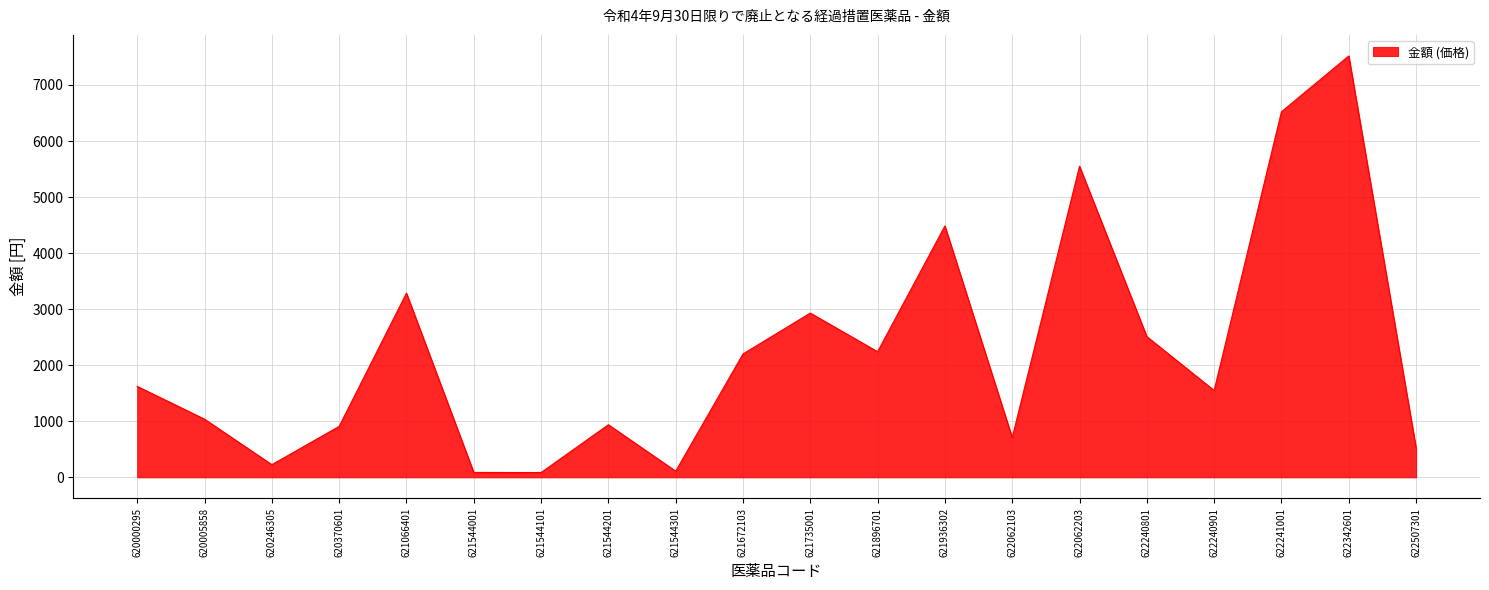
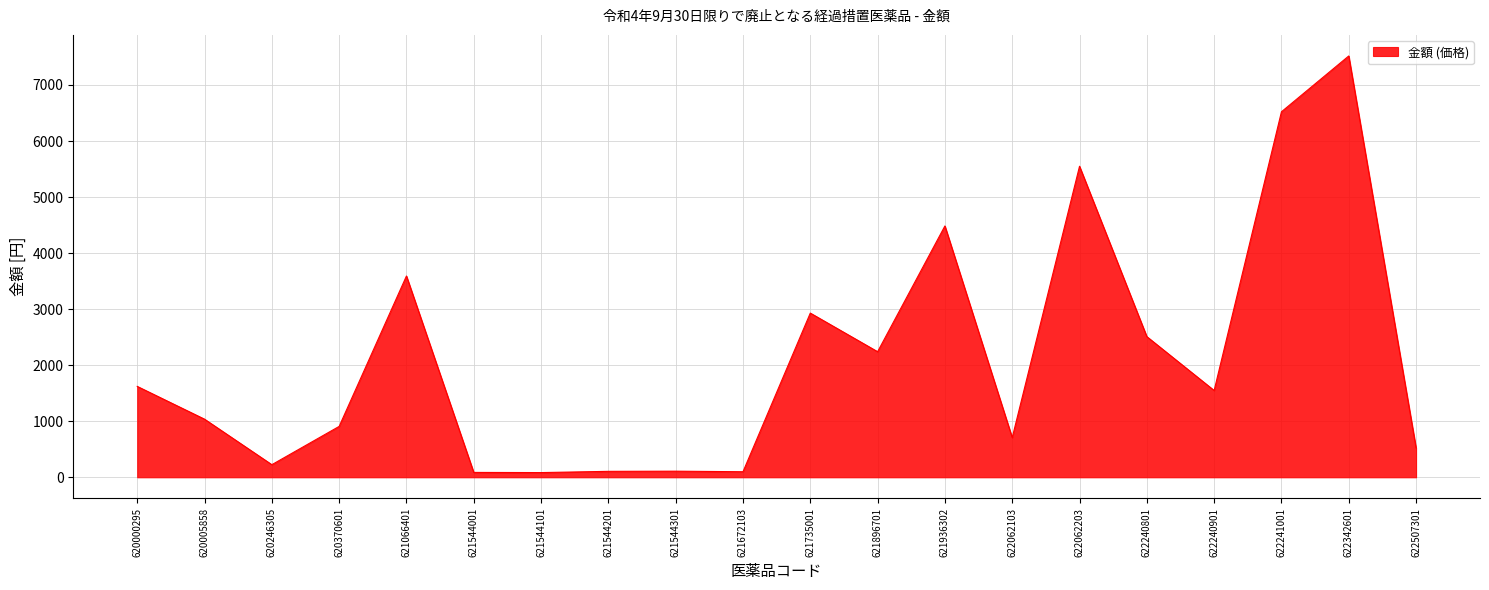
621066401: 3300 -> 3600
621544201: 900 -> 100
621672103: 2200 -> 100
